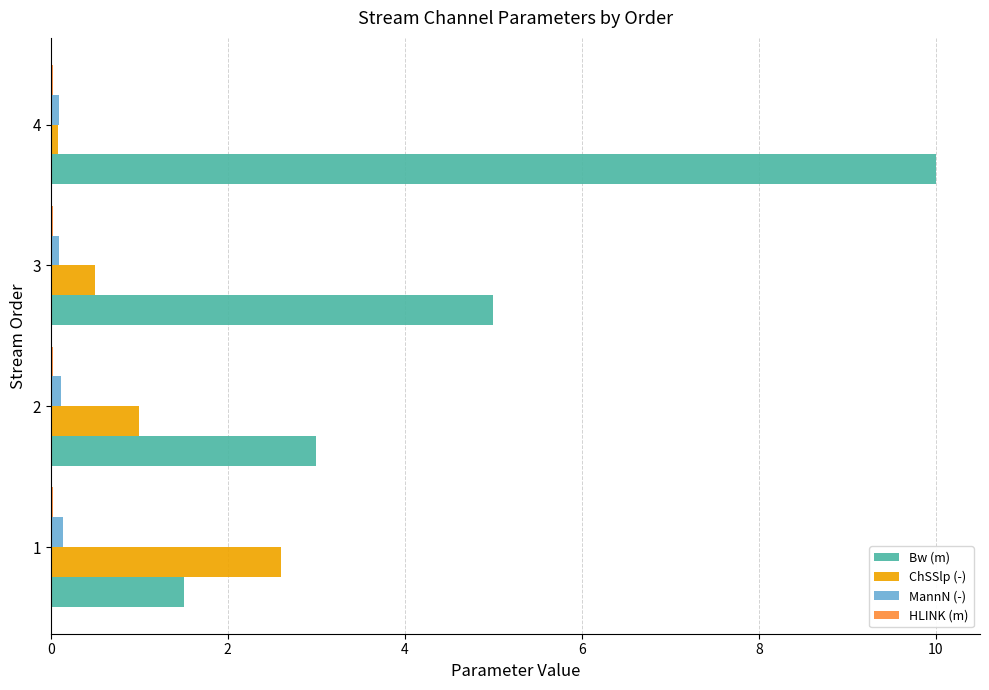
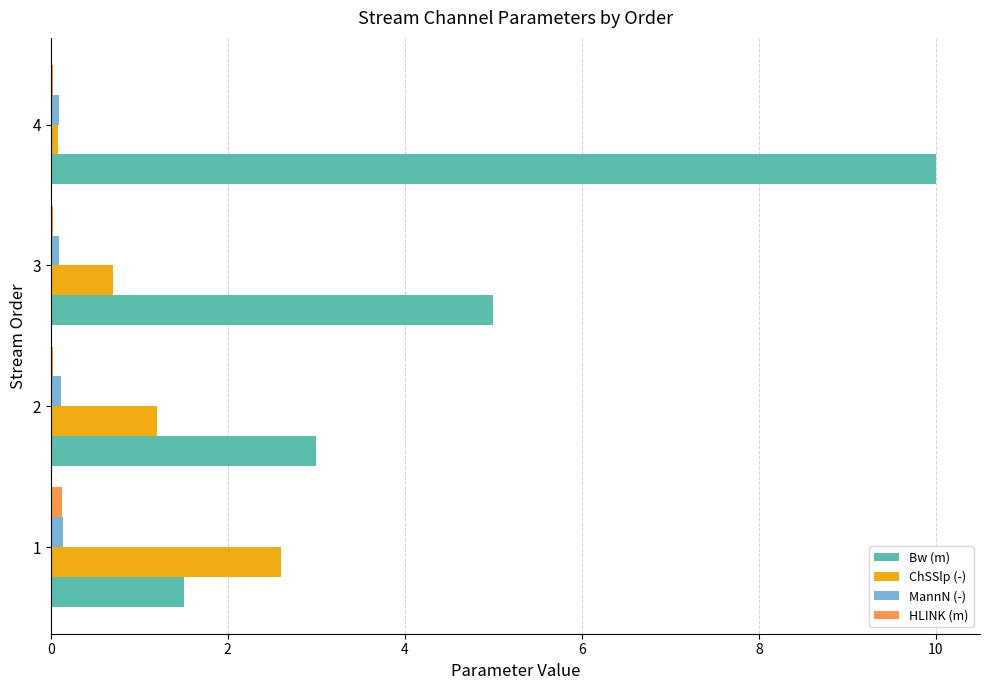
ChSSlp (-), 3: 0.5 -> 0.7
ChSSlp (-), 2: 1.0 -> 1.2
HLINK (m), 1: 0.0 -> 0.1
